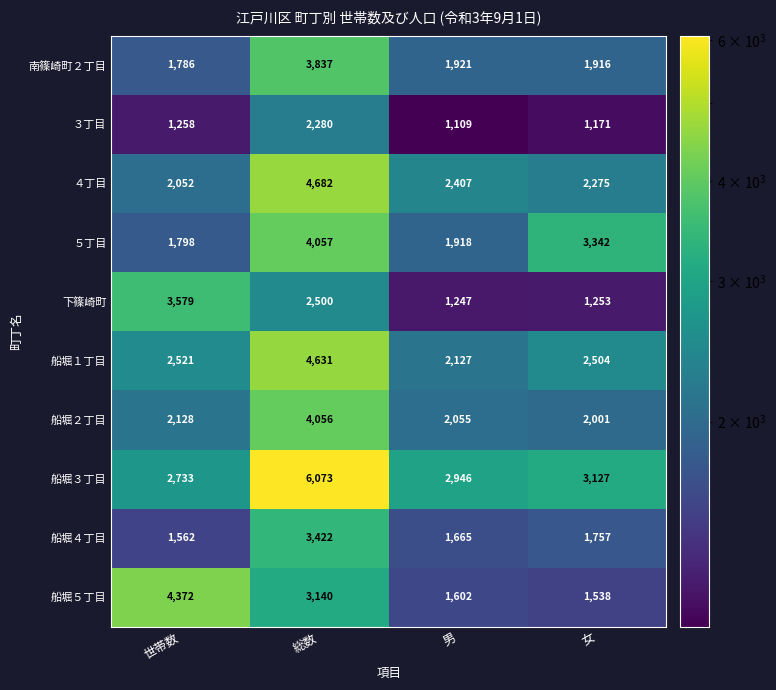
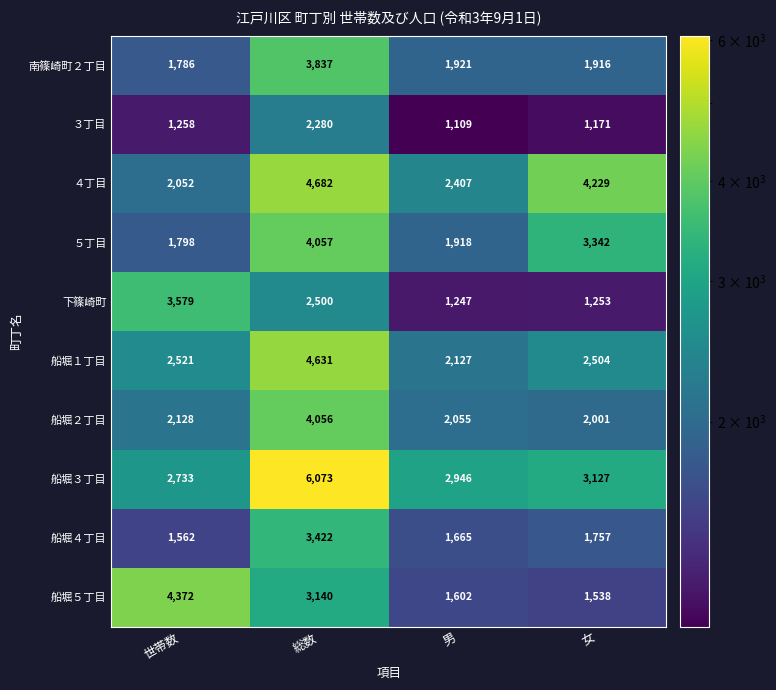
４丁目, 女: 2,275 -> 4,229
